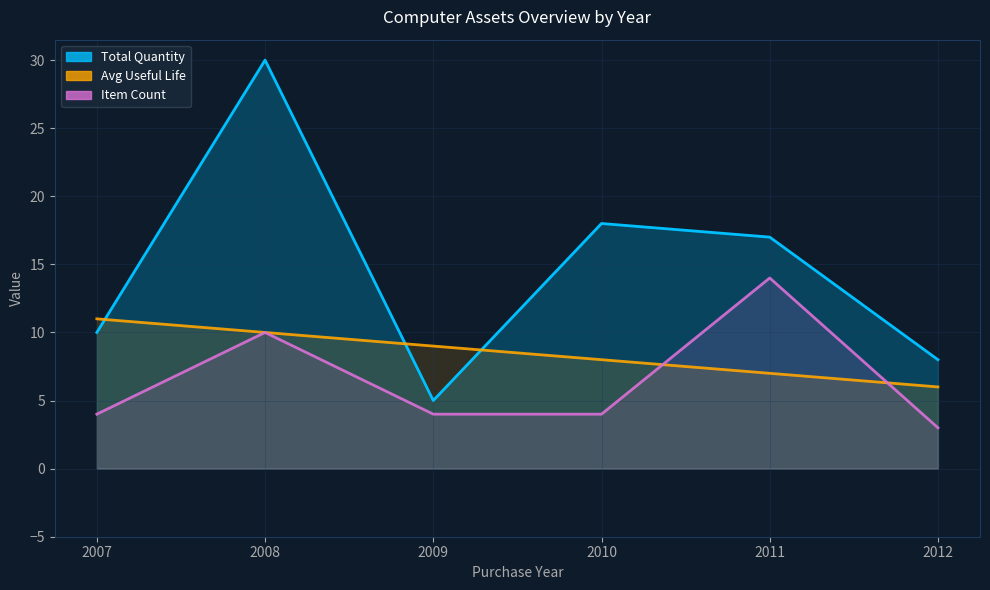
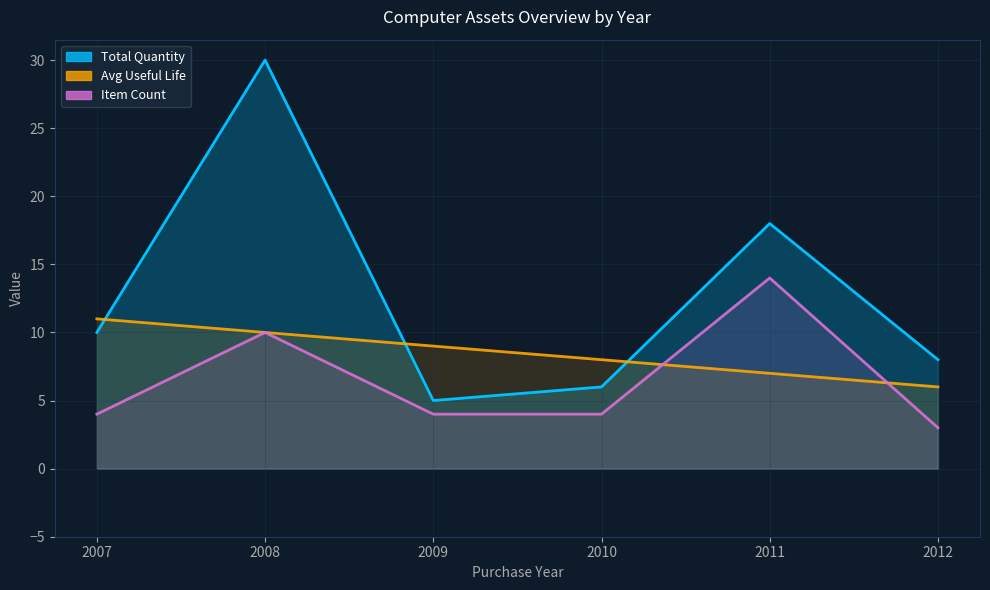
Total Quantity, 2010: 18 -> 6
Total Quantity, 2011: 17 -> 18
